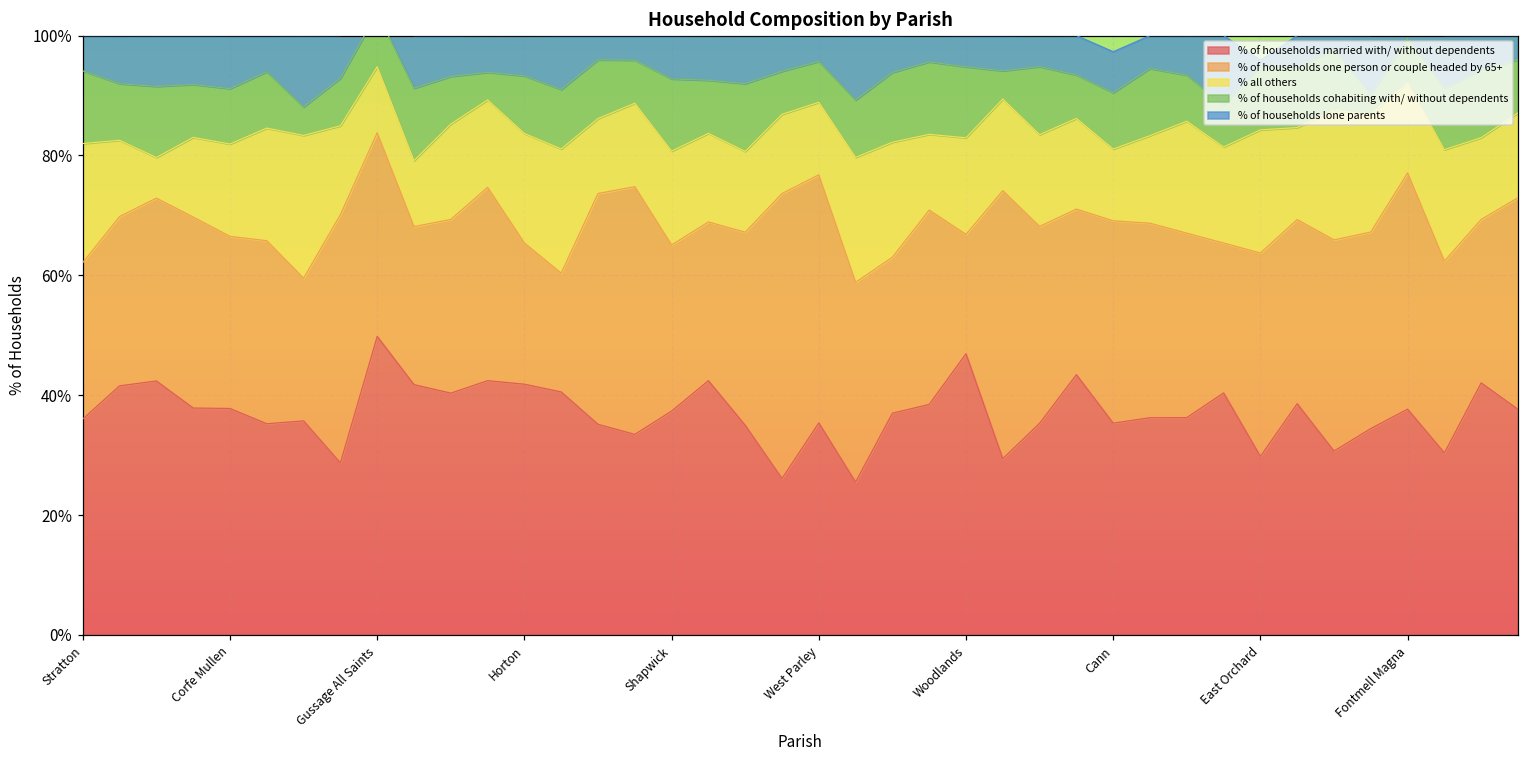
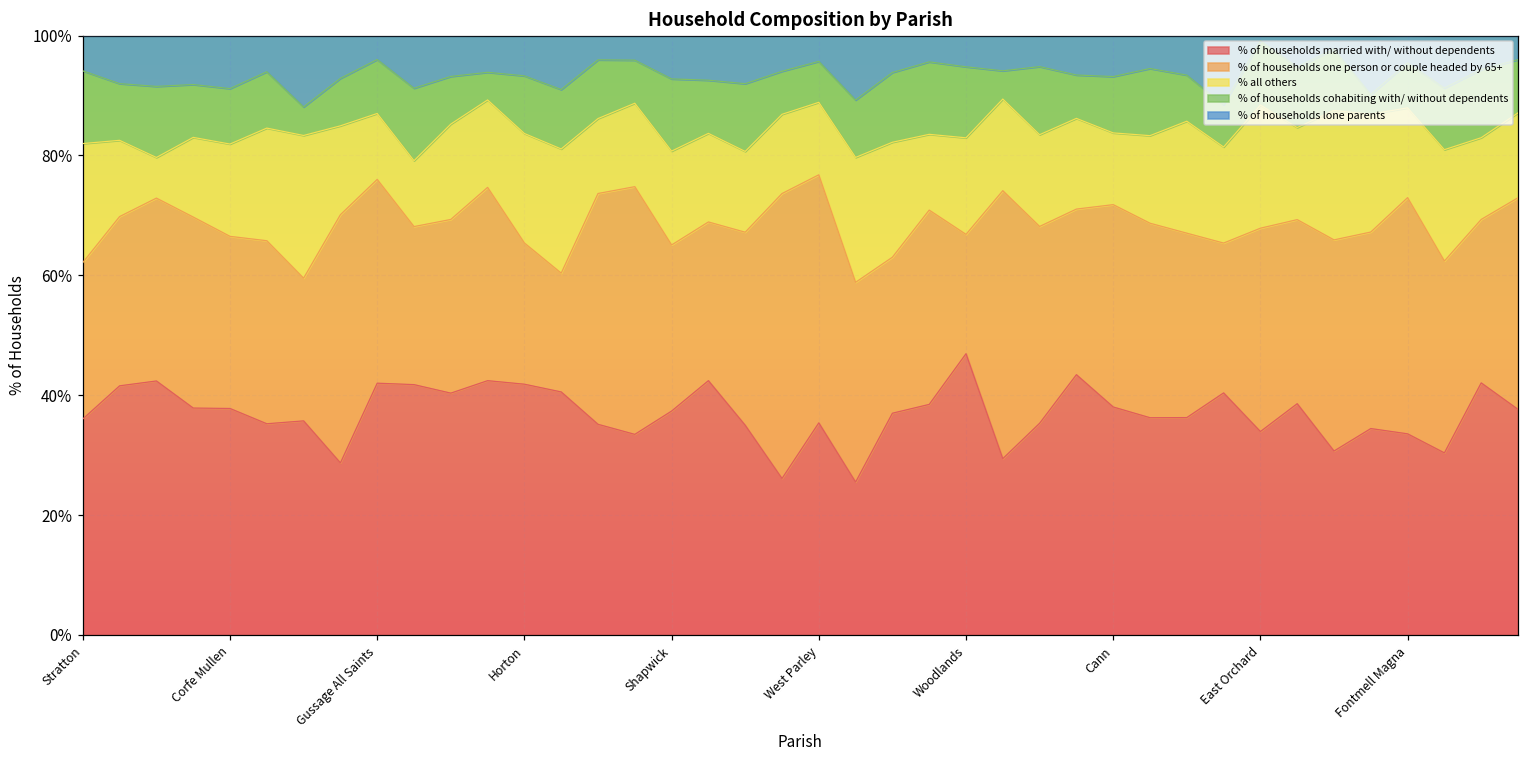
% of households married with/ without dependents, Gussage All Saints: 50% -> 42%
% of households married with/ without dependents, Cann: 35% -> 38%
% of households married with/ without dependents, East Orchard: 30% -> 34%
% of households married with/ without dependents, Fontmell Magna: 38% -> 34%
